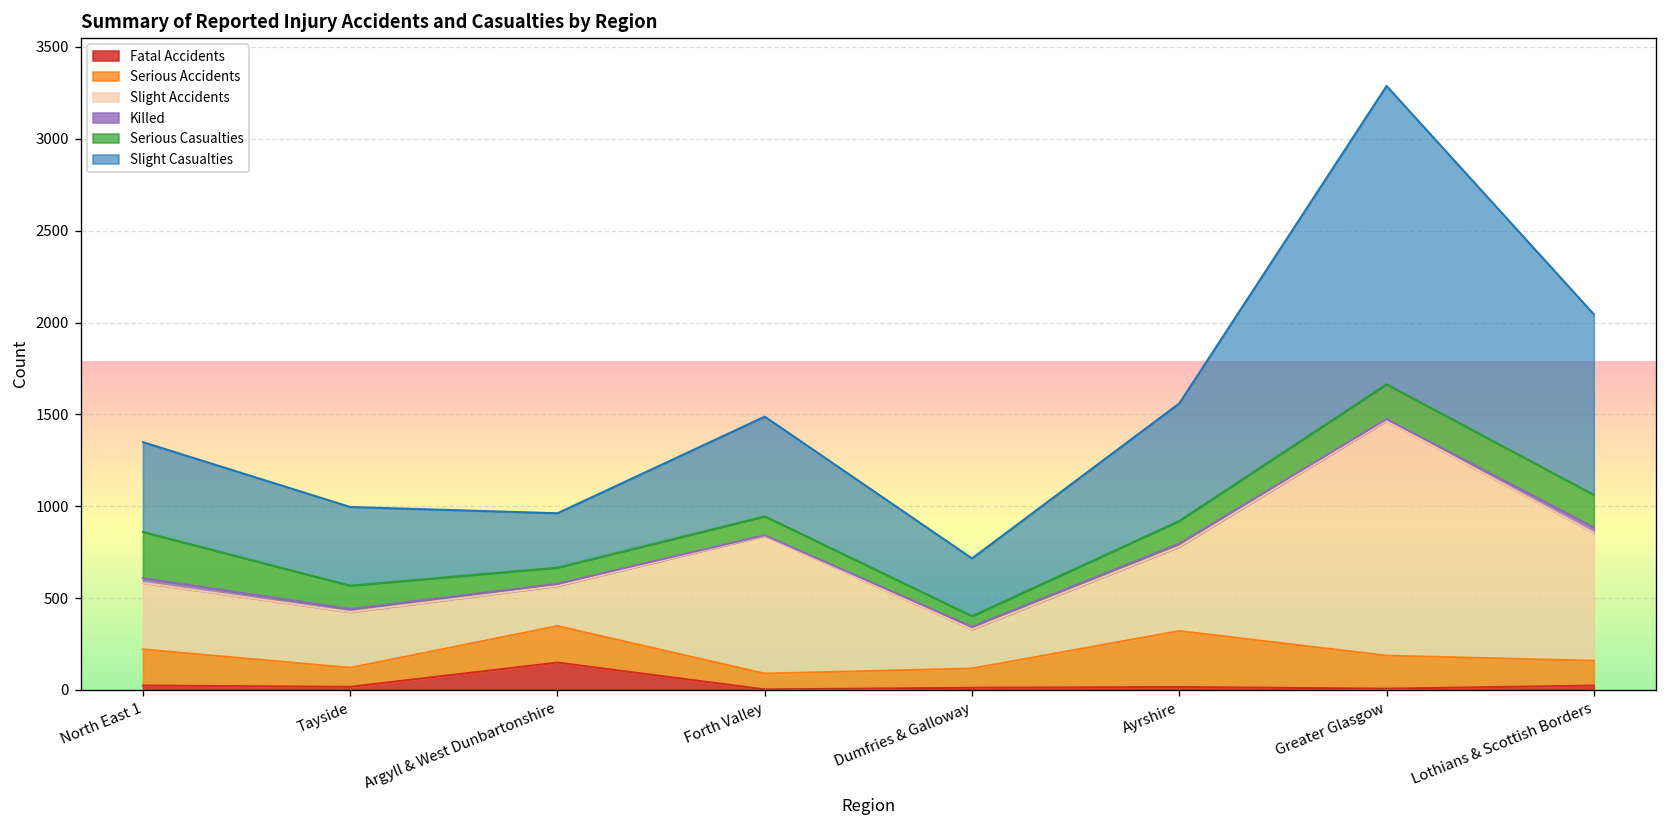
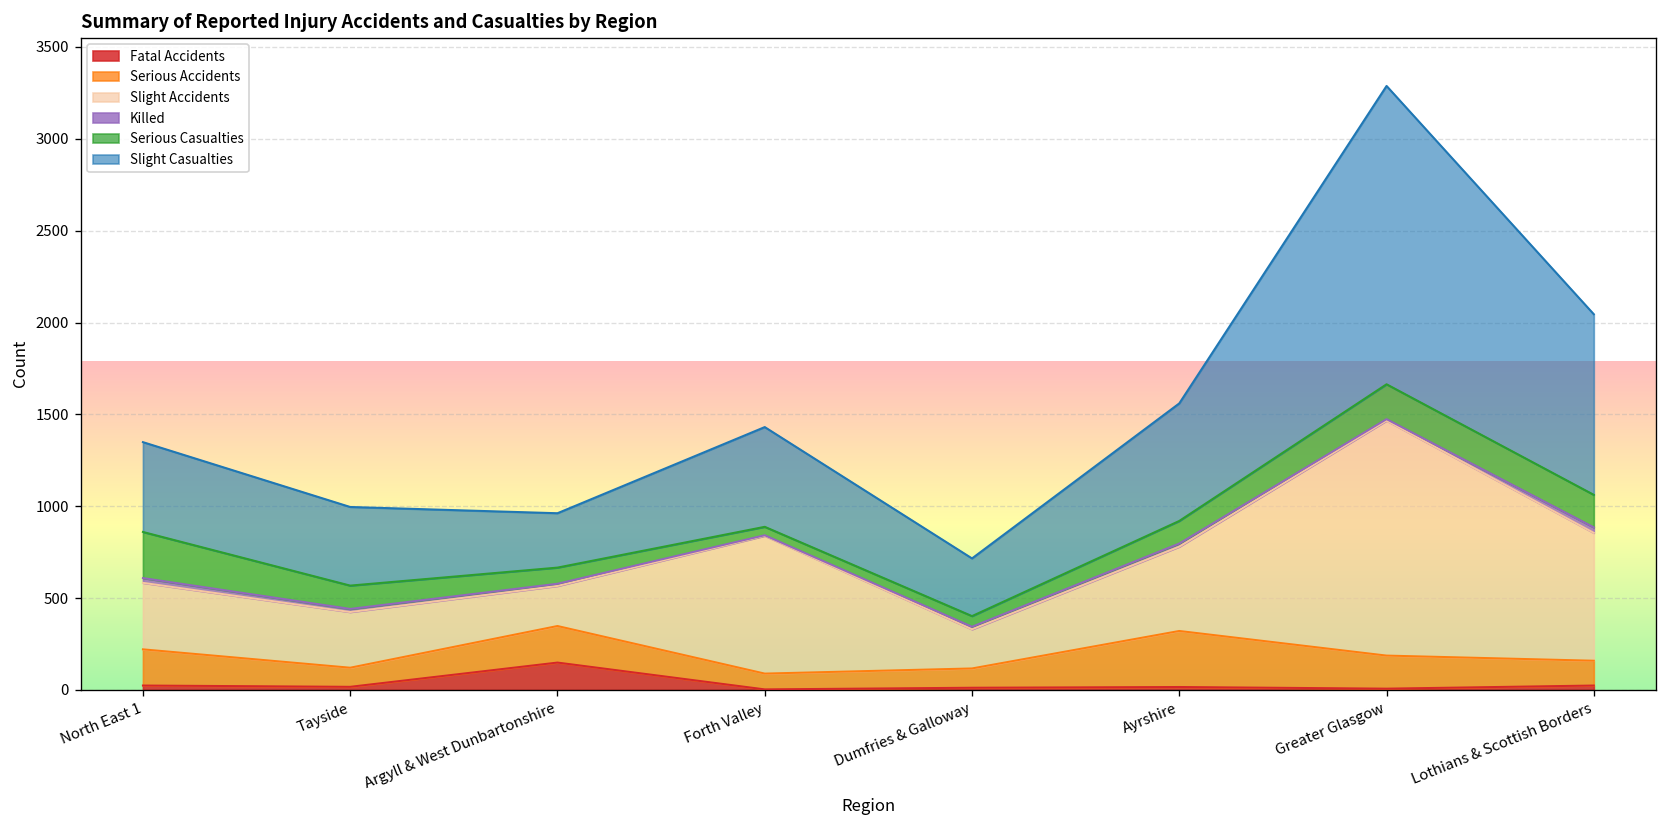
Serious Casualties, Forth Valley: 100 -> 50
